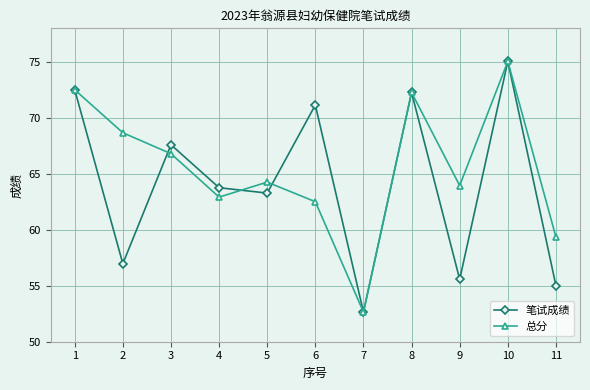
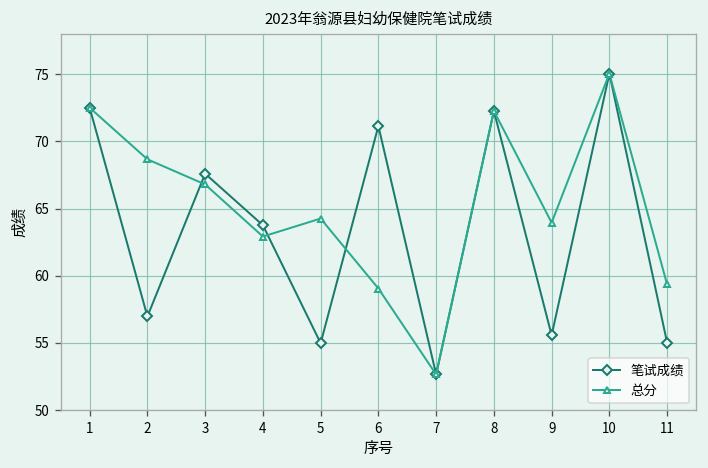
笔试成绩, 5: 63.3 -> 55.0
总分, 6: 62.5 -> 59.1
